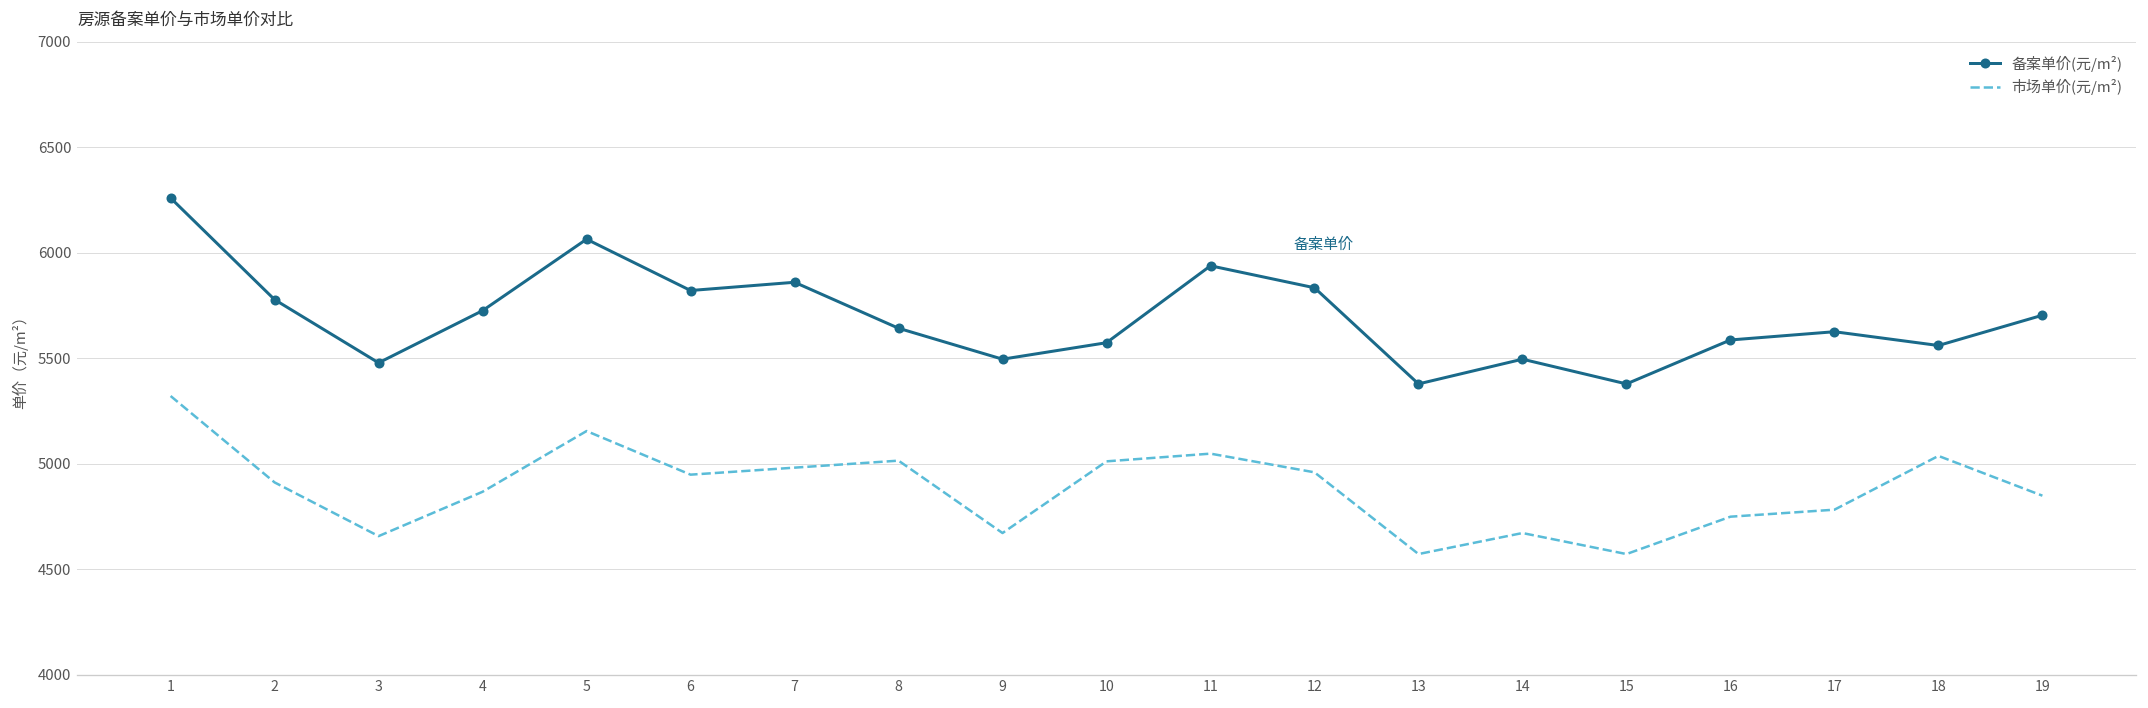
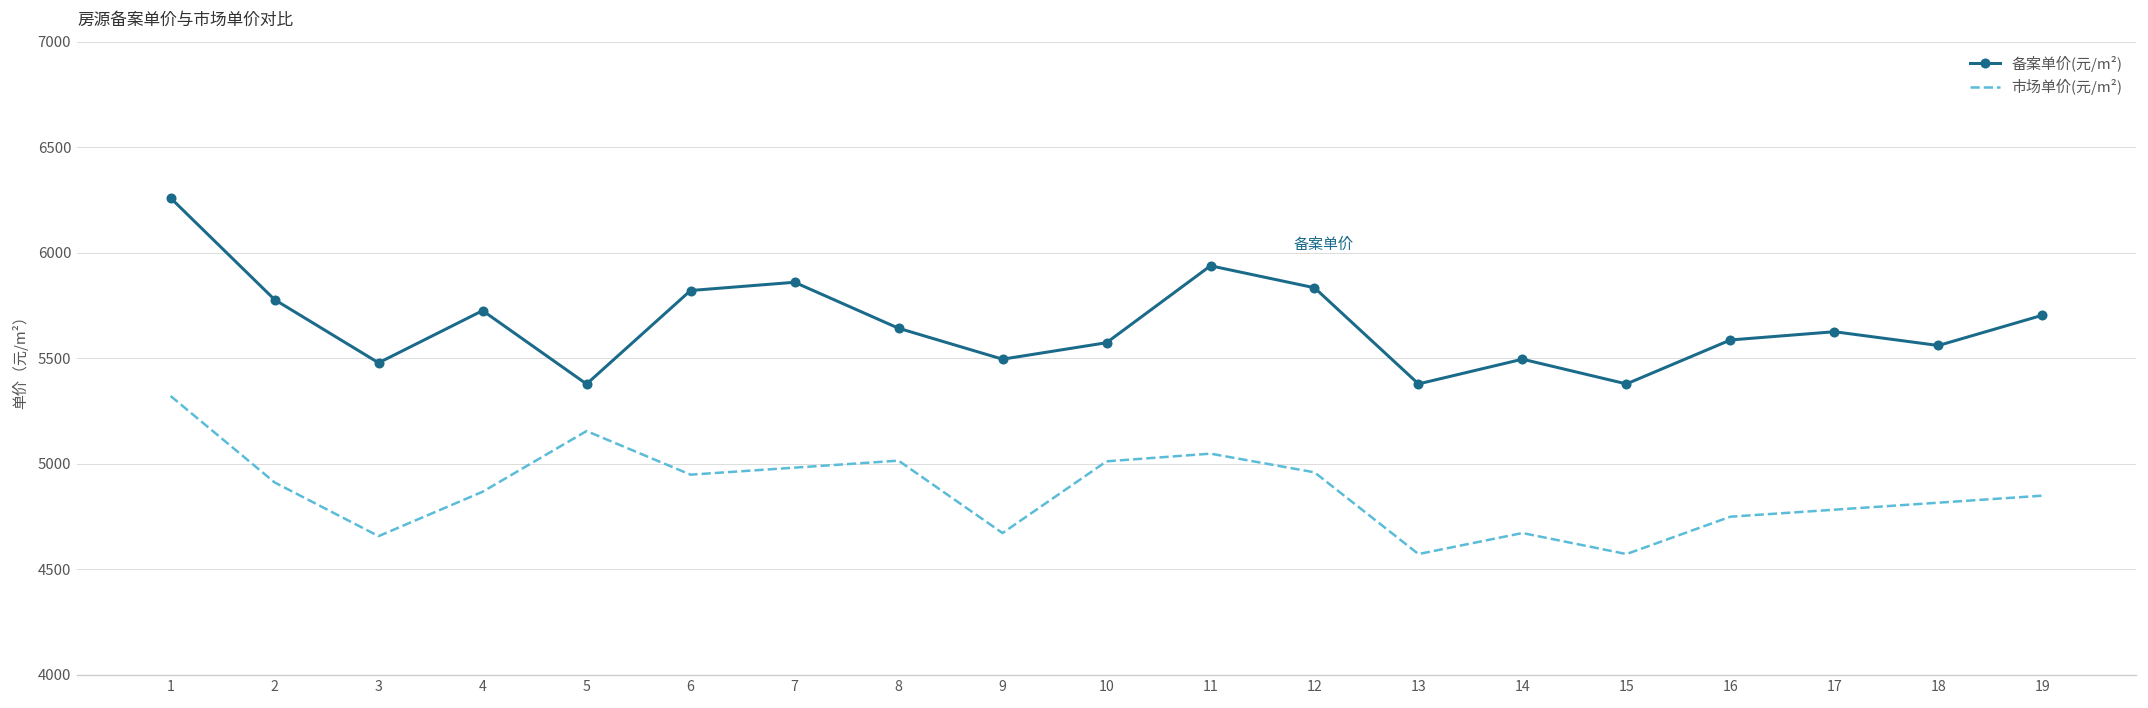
备案单价(元/m²), 5: 6060 -> 5380
市场单价(元/m²), 18: 5040 -> 4820
